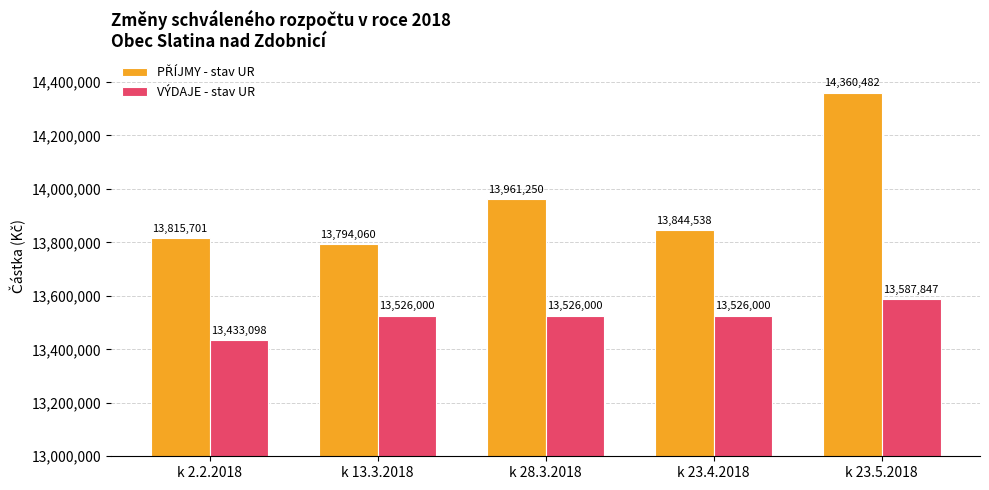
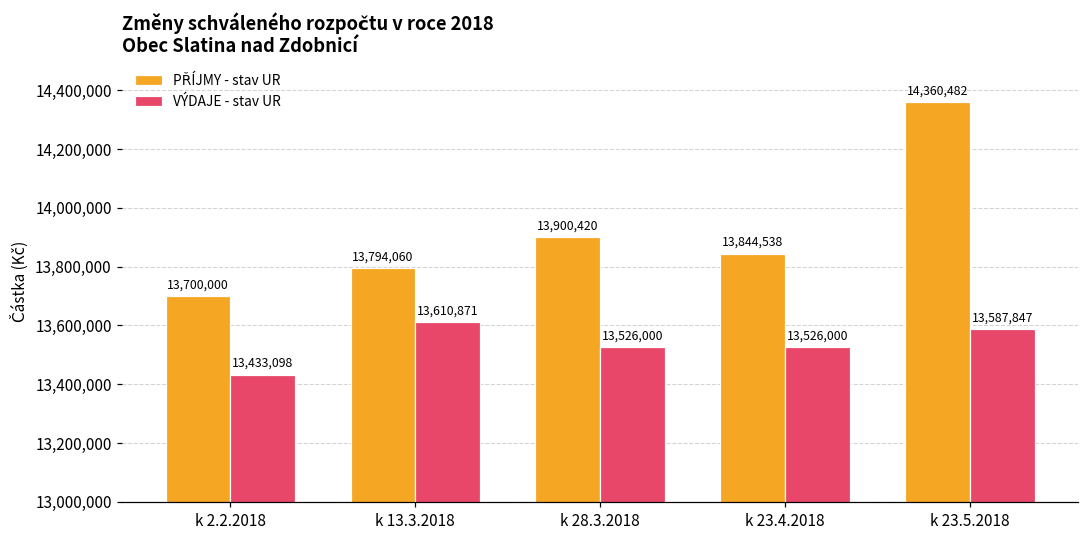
PŘÍJMY - stav UR, k 2.2.2018: 13,815,701 -> 13,700,000
VÝDAJE - stav UR, k 13.3.2018: 13,526,000 -> 13,610,871
PŘÍJMY - stav UR, k 28.3.2018: 13,961,250 -> 13,900,420
